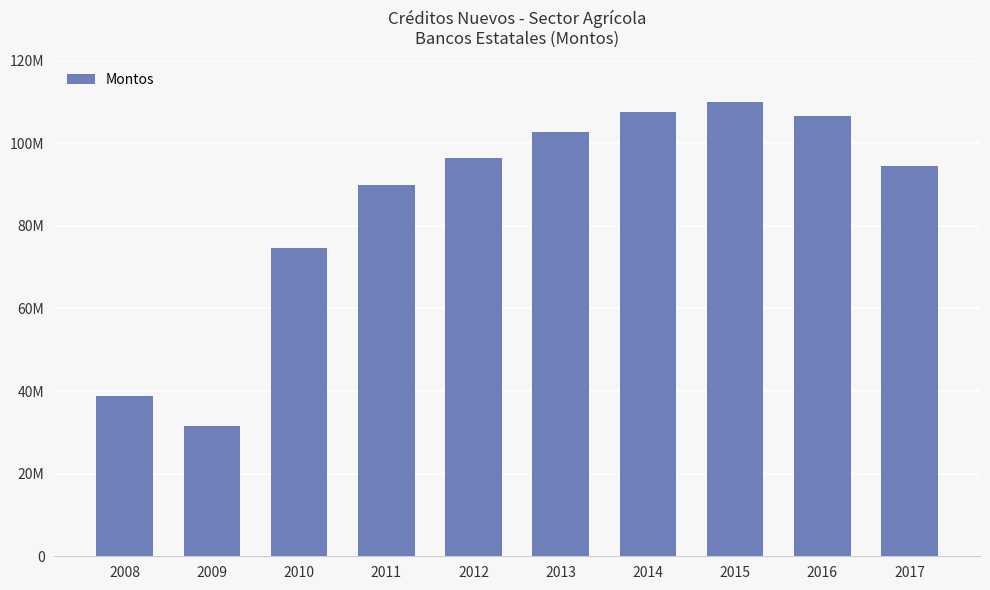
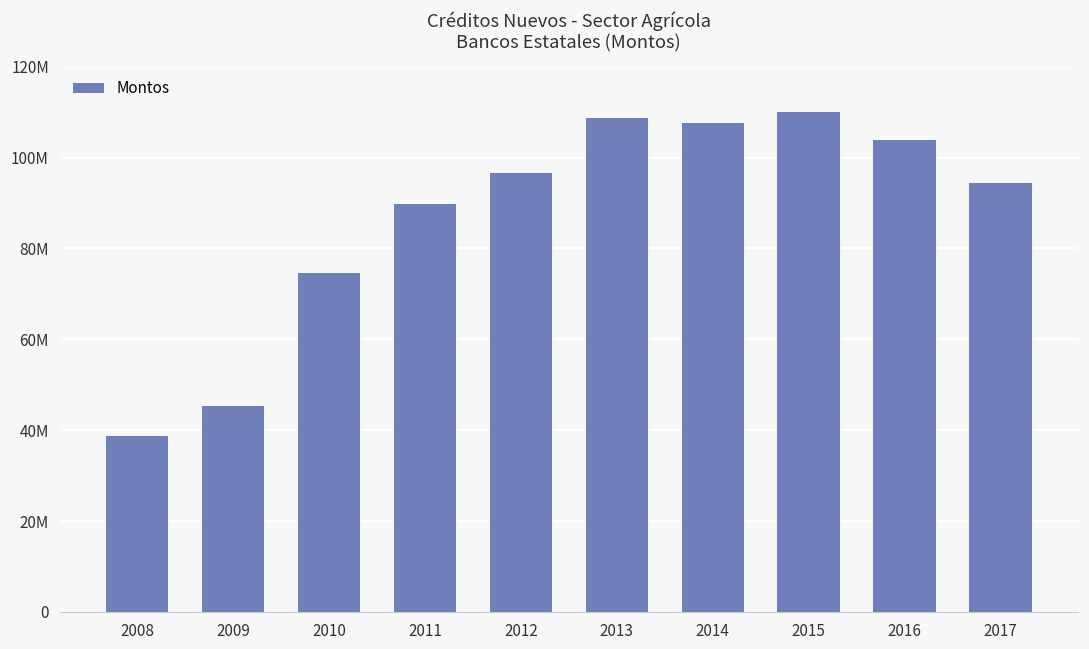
2009: 31000000 -> 45000000
2013: 103000000 -> 109000000
2016: 107000000 -> 104000000
